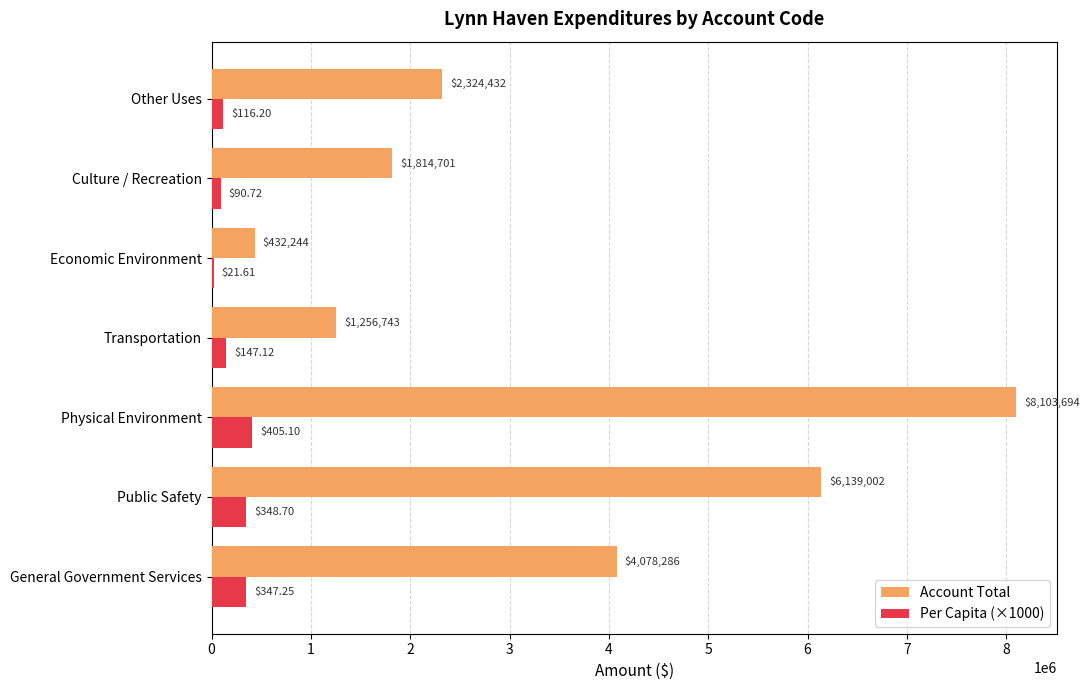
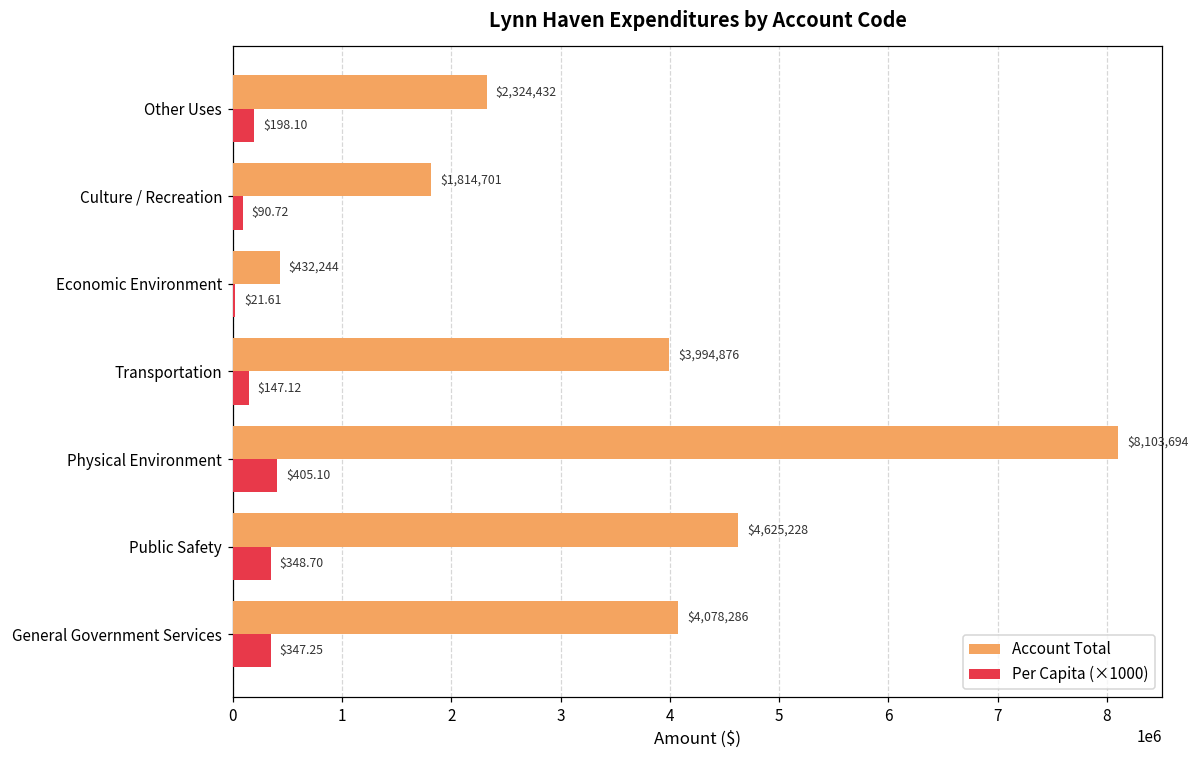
Per Capita (×1000), Other Uses: $116.20 -> $198.10
Account Total, Transportation: $1,256,743 -> $3,994,876
Account Total, Public Safety: $6,139,002 -> $4,625,228
